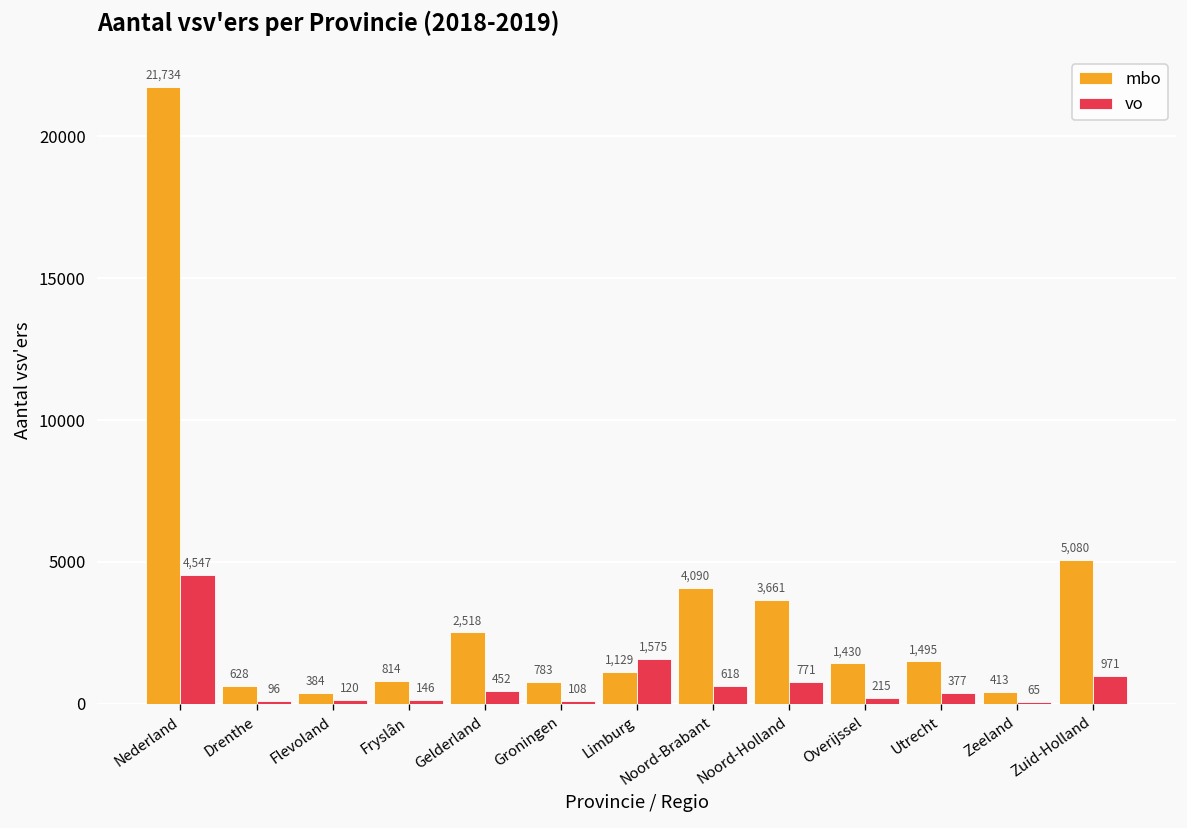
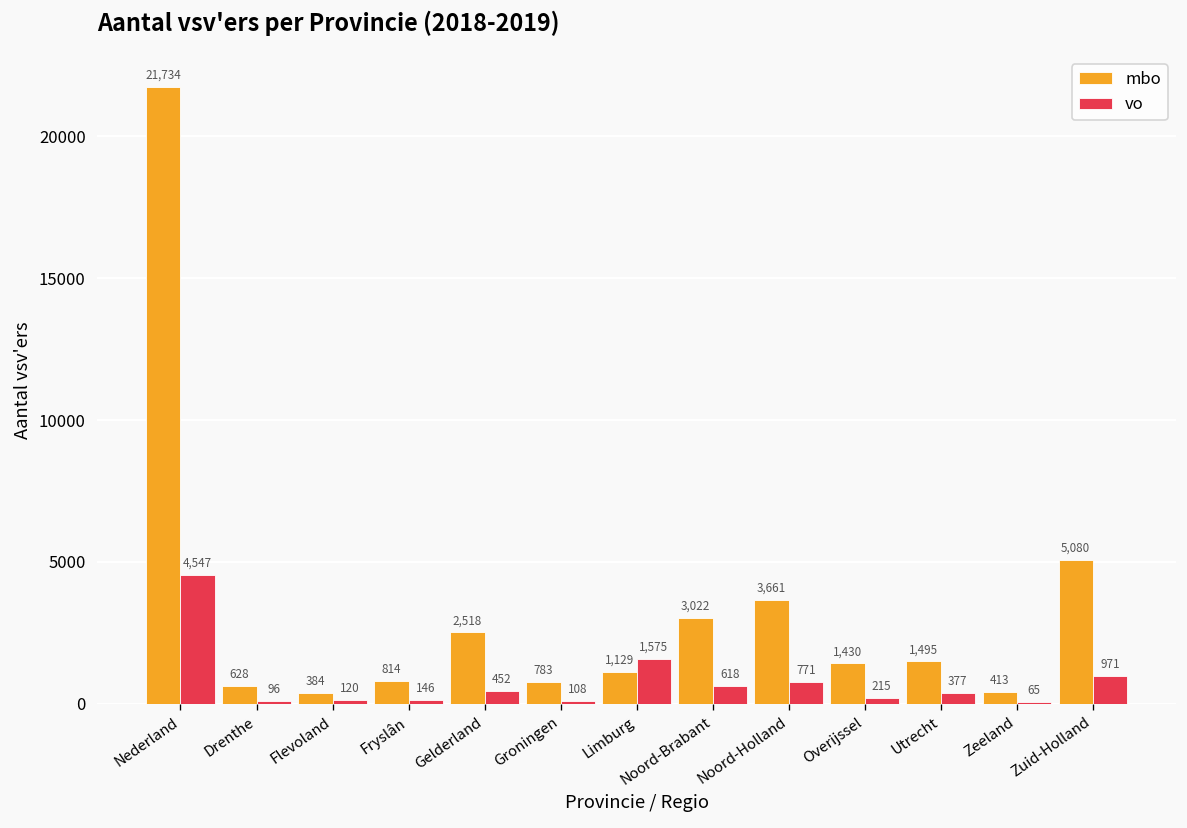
mbo, Noord-Brabant: 4,090 -> 3,022
